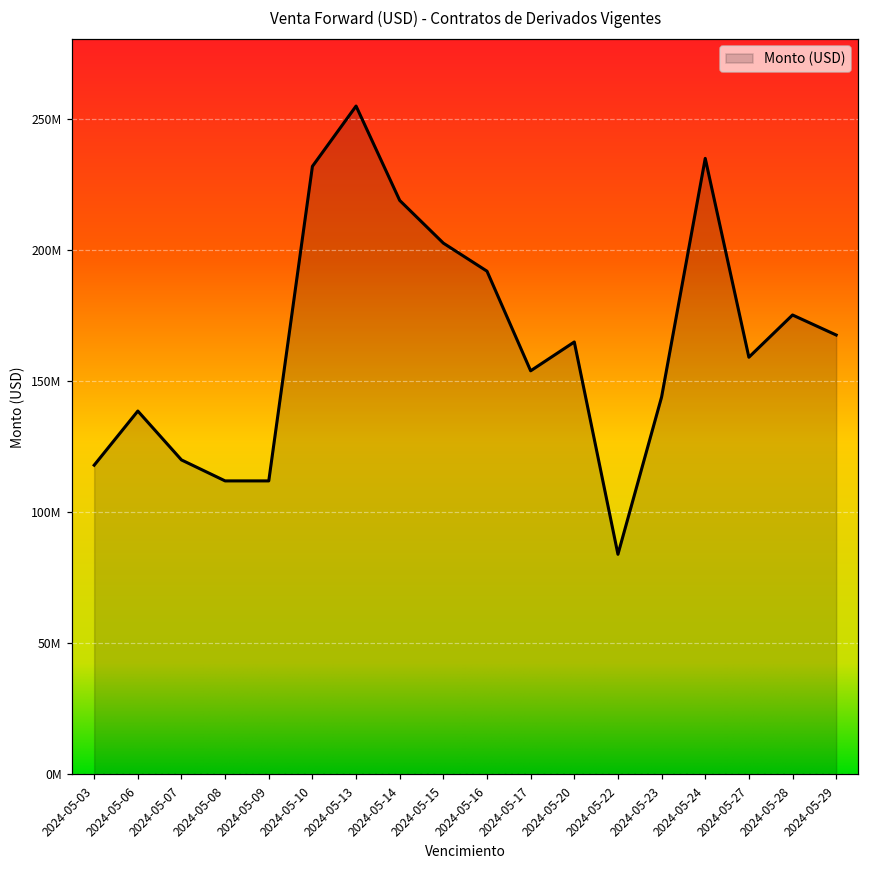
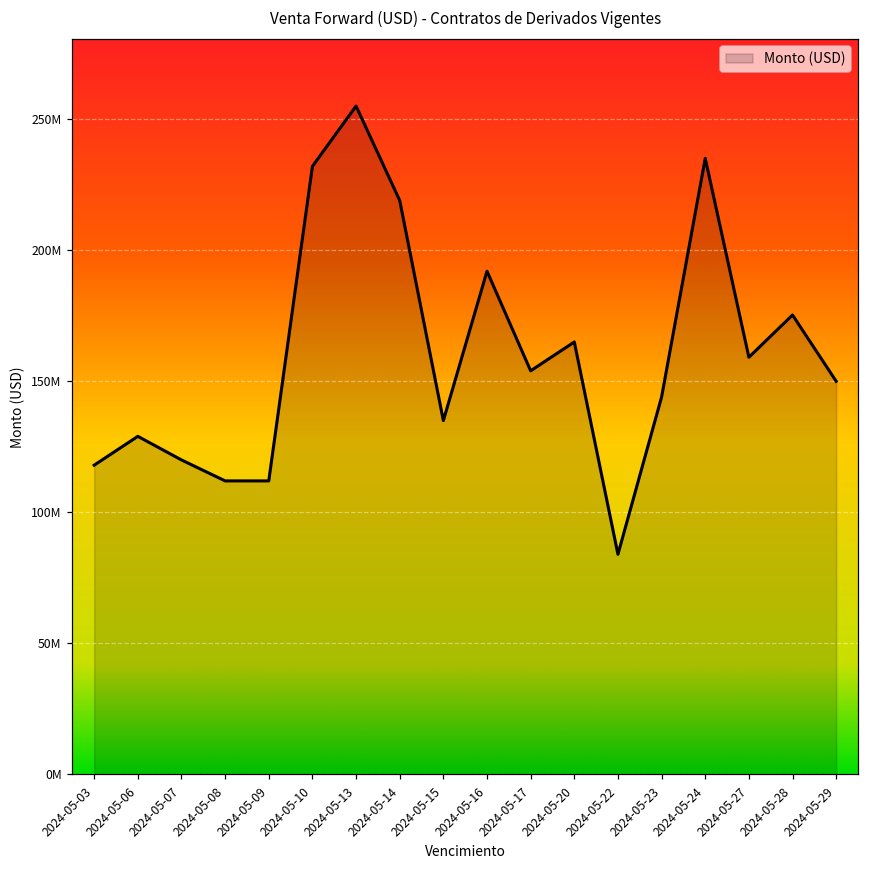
2024-05-06: 139000000 -> 129000000
2024-05-15: 203000000 -> 135000000
2024-05-29: 168000000 -> 150000000
